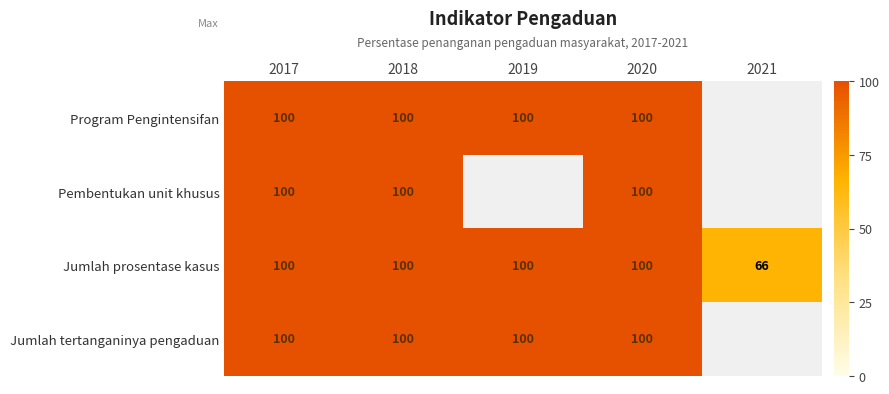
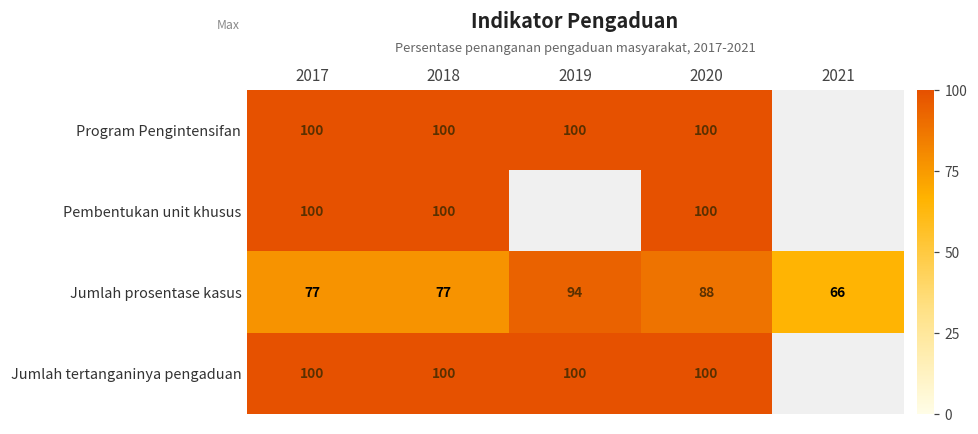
Jumlah prosentase kasus, 2017: 100 -> 77
Jumlah prosentase kasus, 2018: 100 -> 77
Jumlah prosentase kasus, 2019: 100 -> 94
Jumlah prosentase kasus, 2020: 100 -> 88
